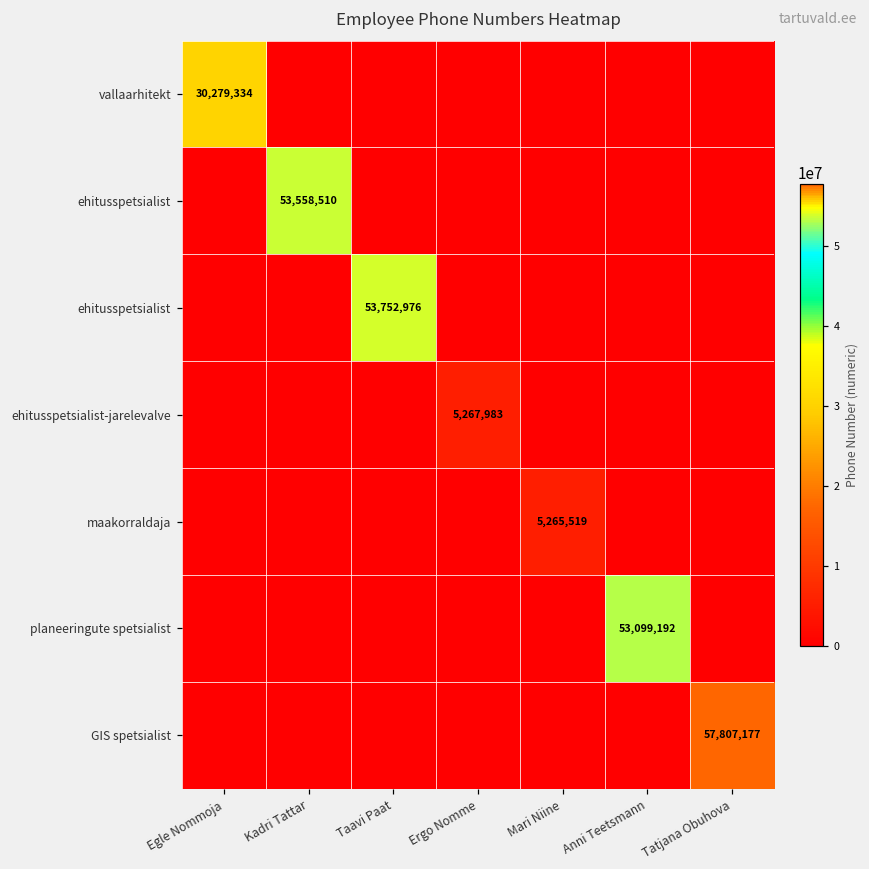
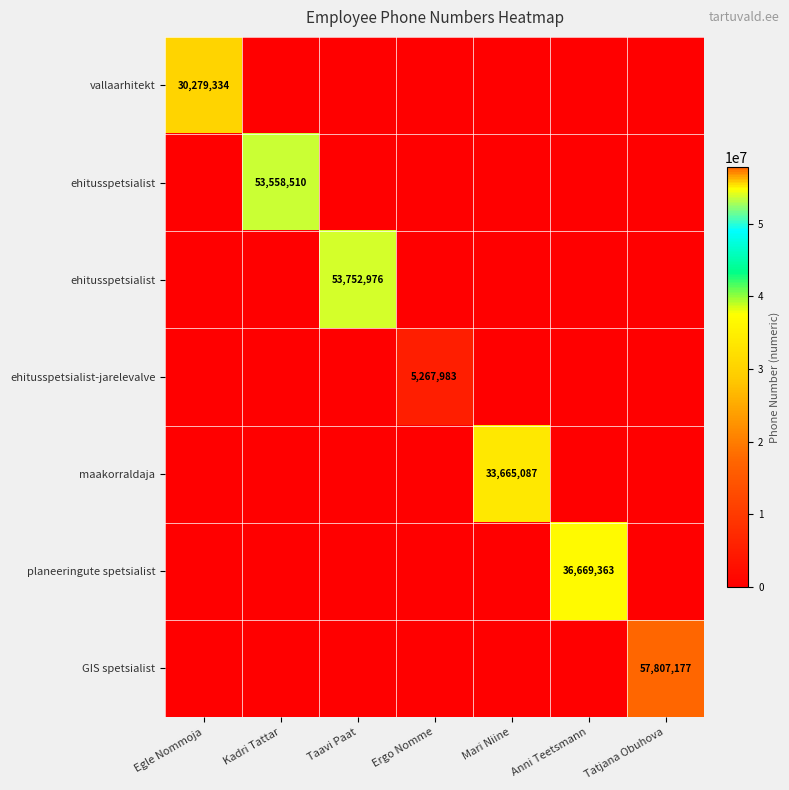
maakorraldaja, Mari Niine: 5,265,519 -> 33,665,087
planeeringute spetsialist, Anni Teetsmann: 53,099,192 -> 36,669,363
